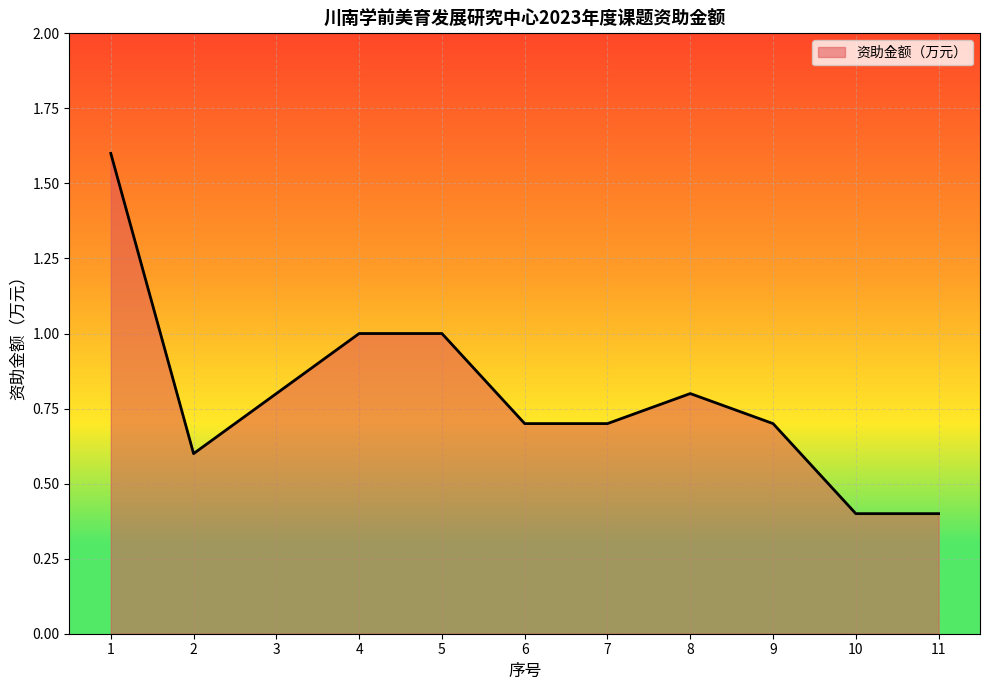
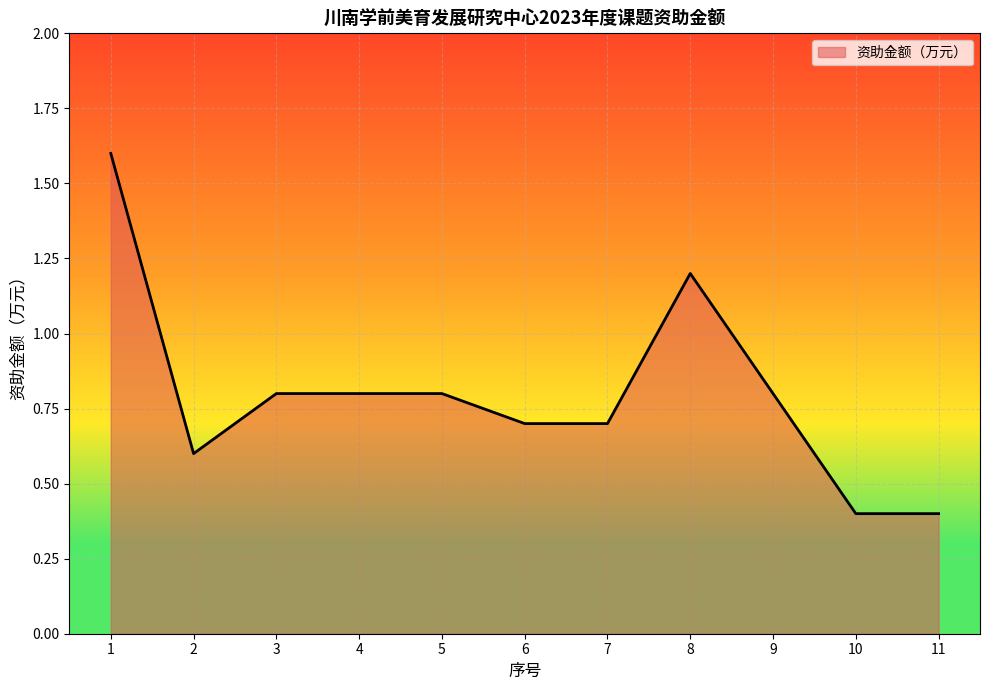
4: 1.0 -> 0.8
5: 1.0 -> 0.8
8: 0.8 -> 1.2
9: 0.7 -> 0.8
